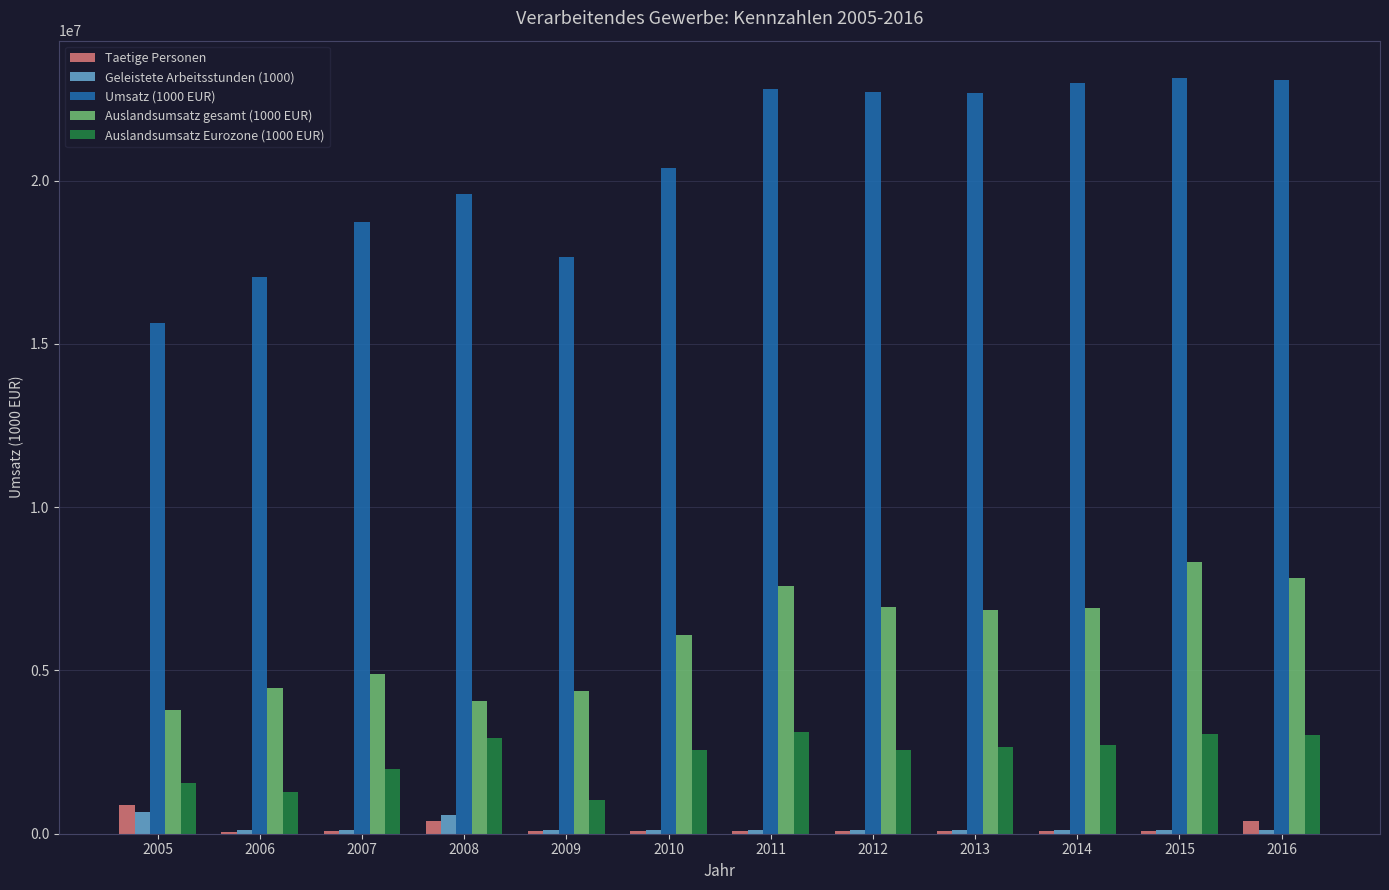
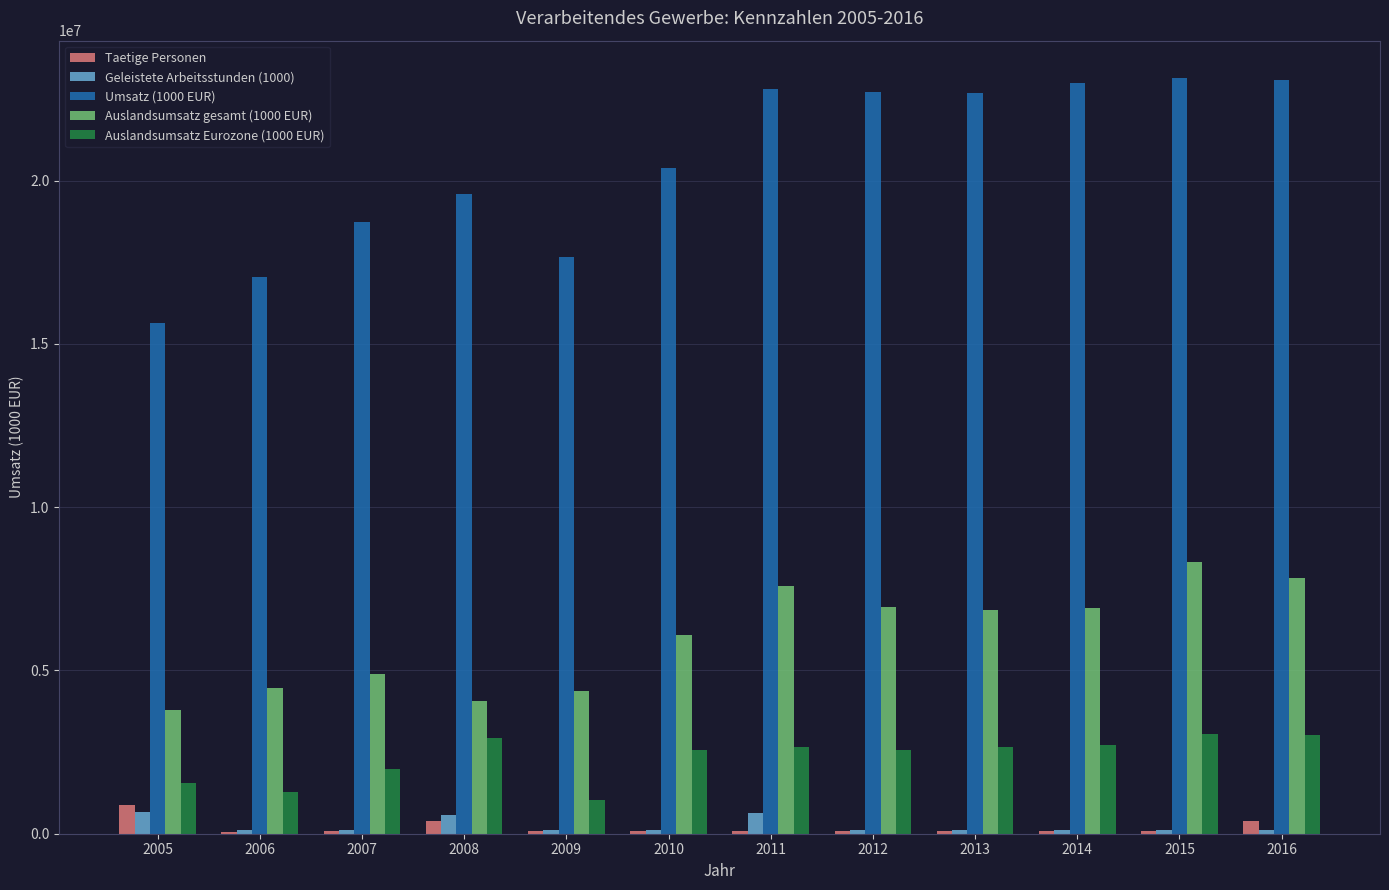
Geleistete Arbeitsstunden (1000), 2011: 100000 -> 600000
Auslandsumsatz Eurozone (1000 EUR), 2011: 3100000 -> 2600000
